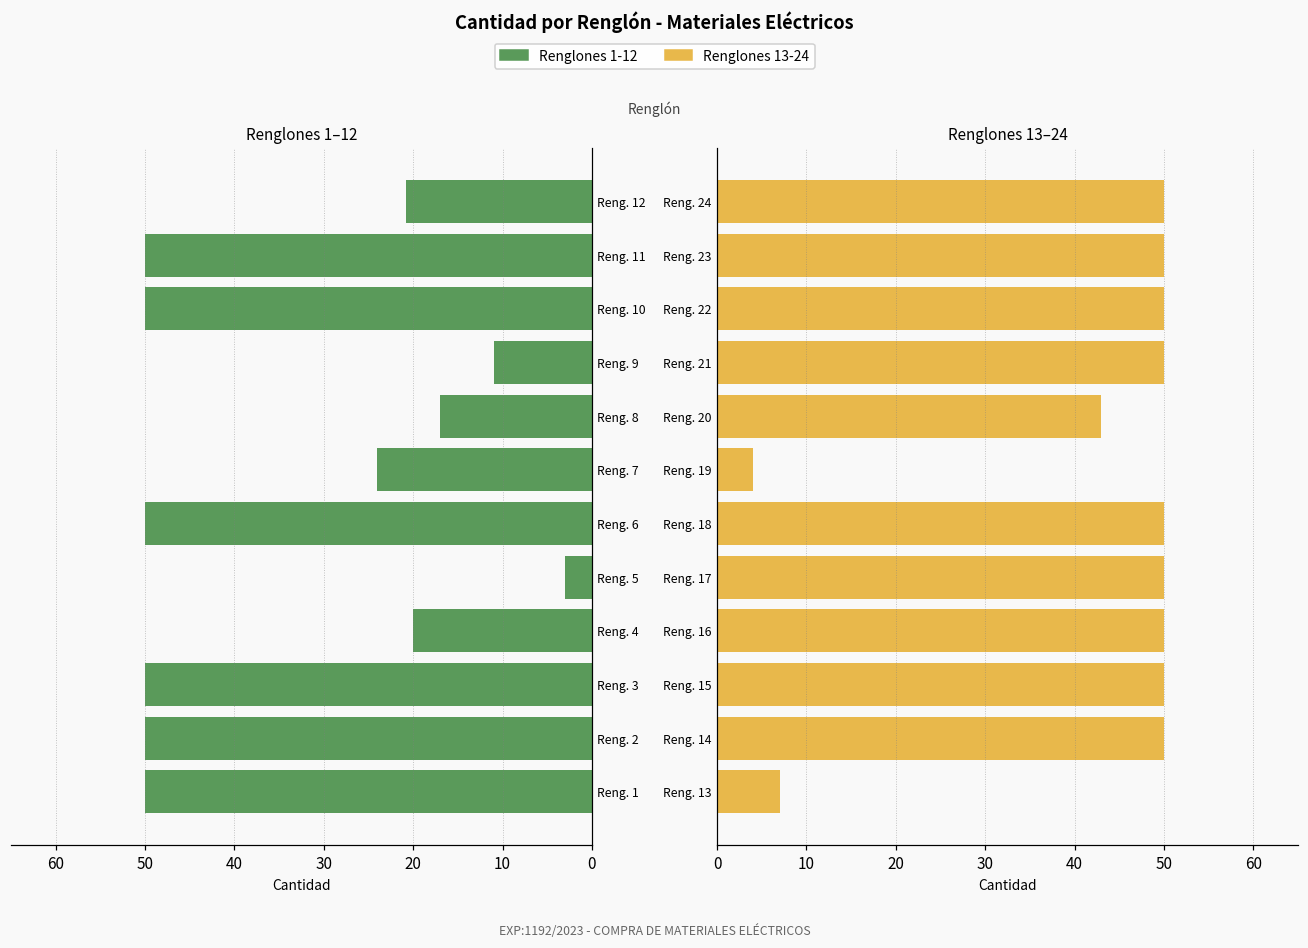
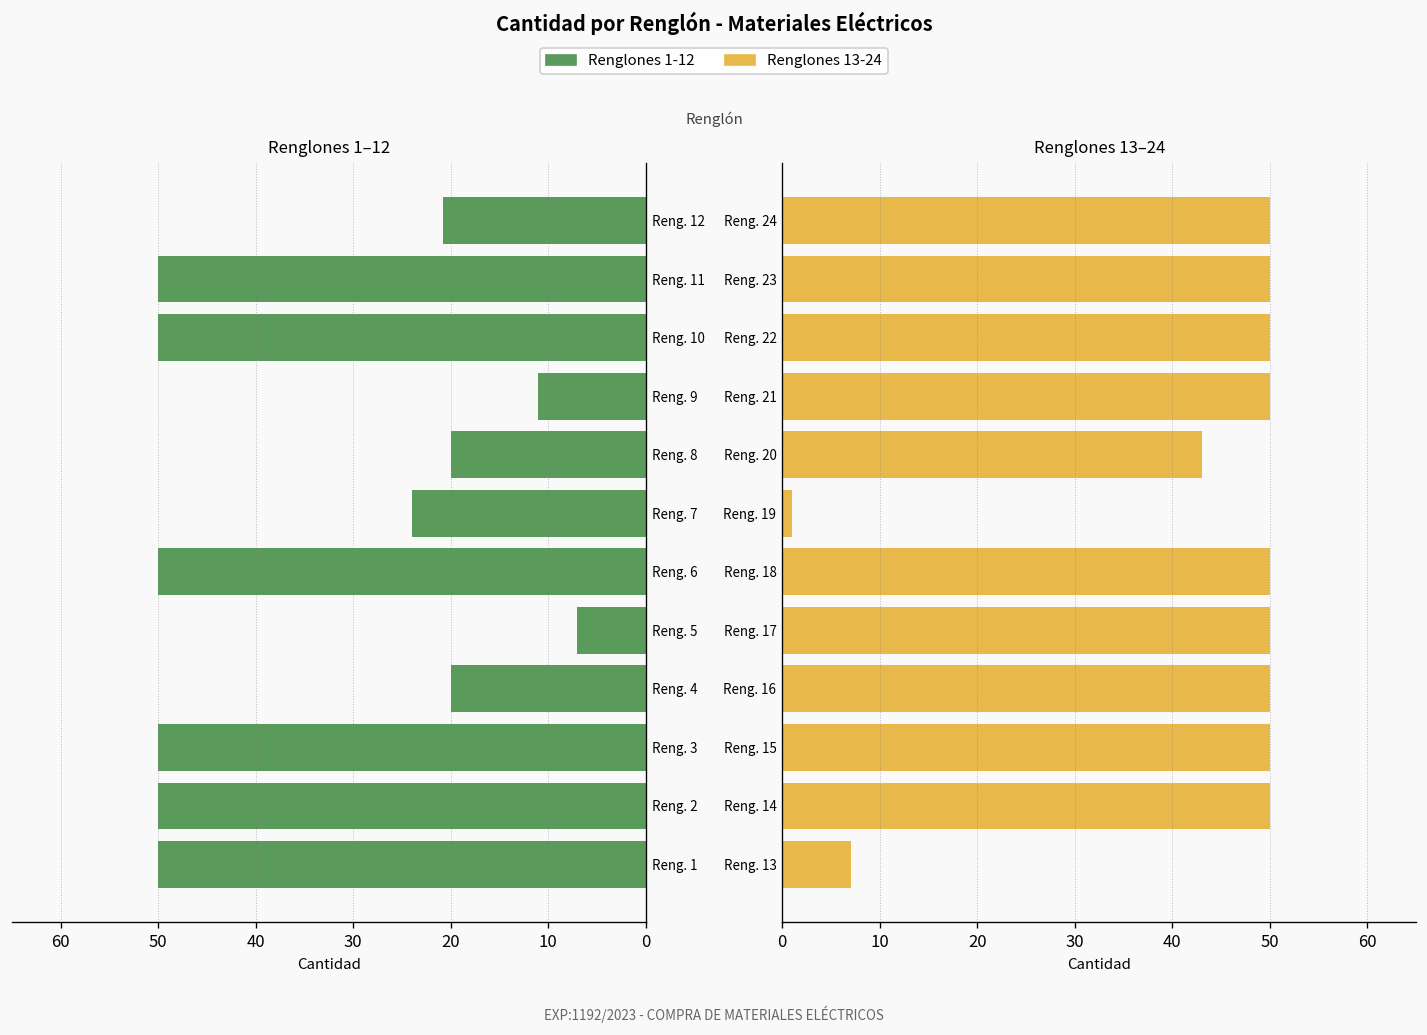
Renglones 1–12, Reng. 8: 17 -> 20
Renglones 1–12, Reng. 5: 3 -> 7
Renglones 13–24, Reng. 19: 4 -> 1
